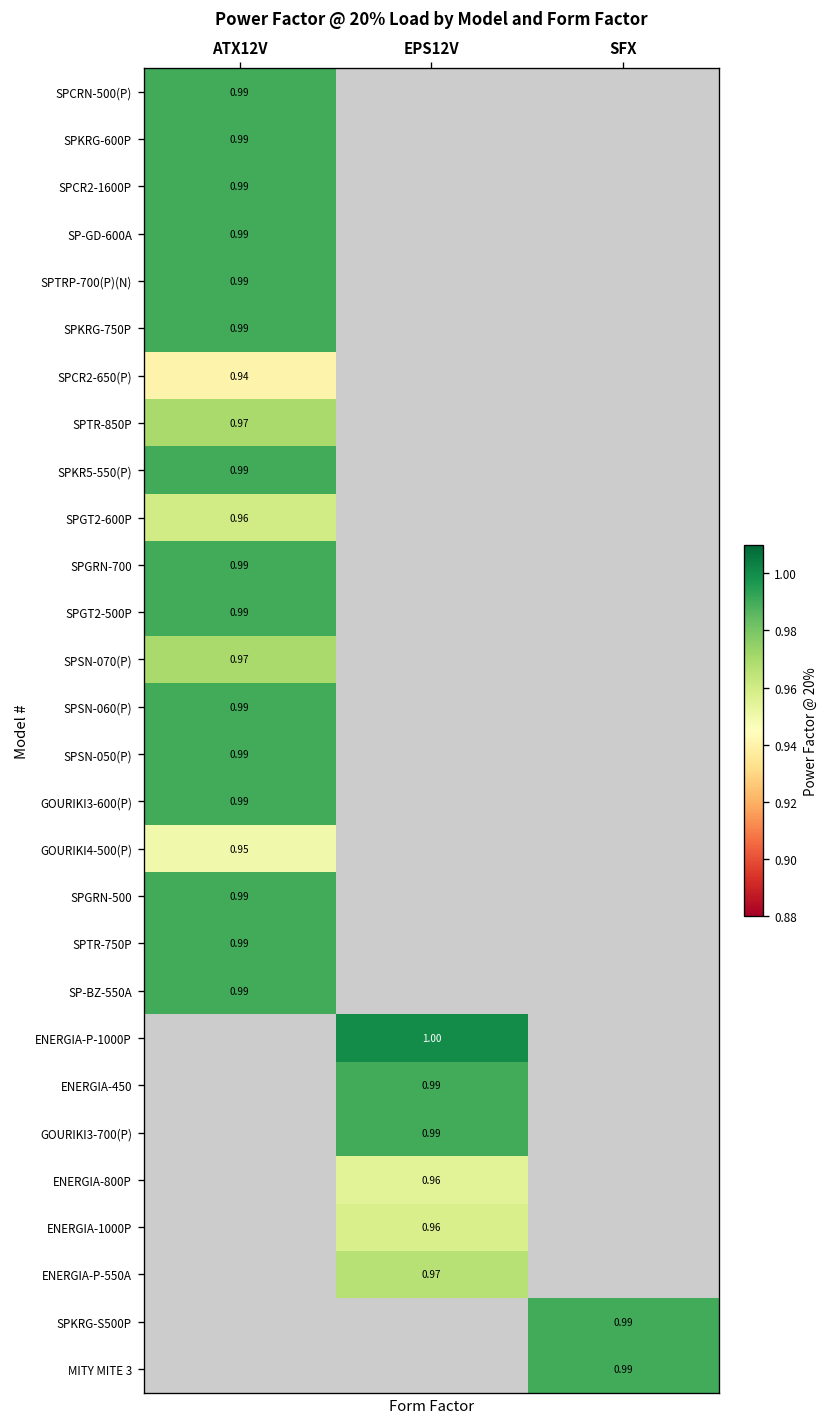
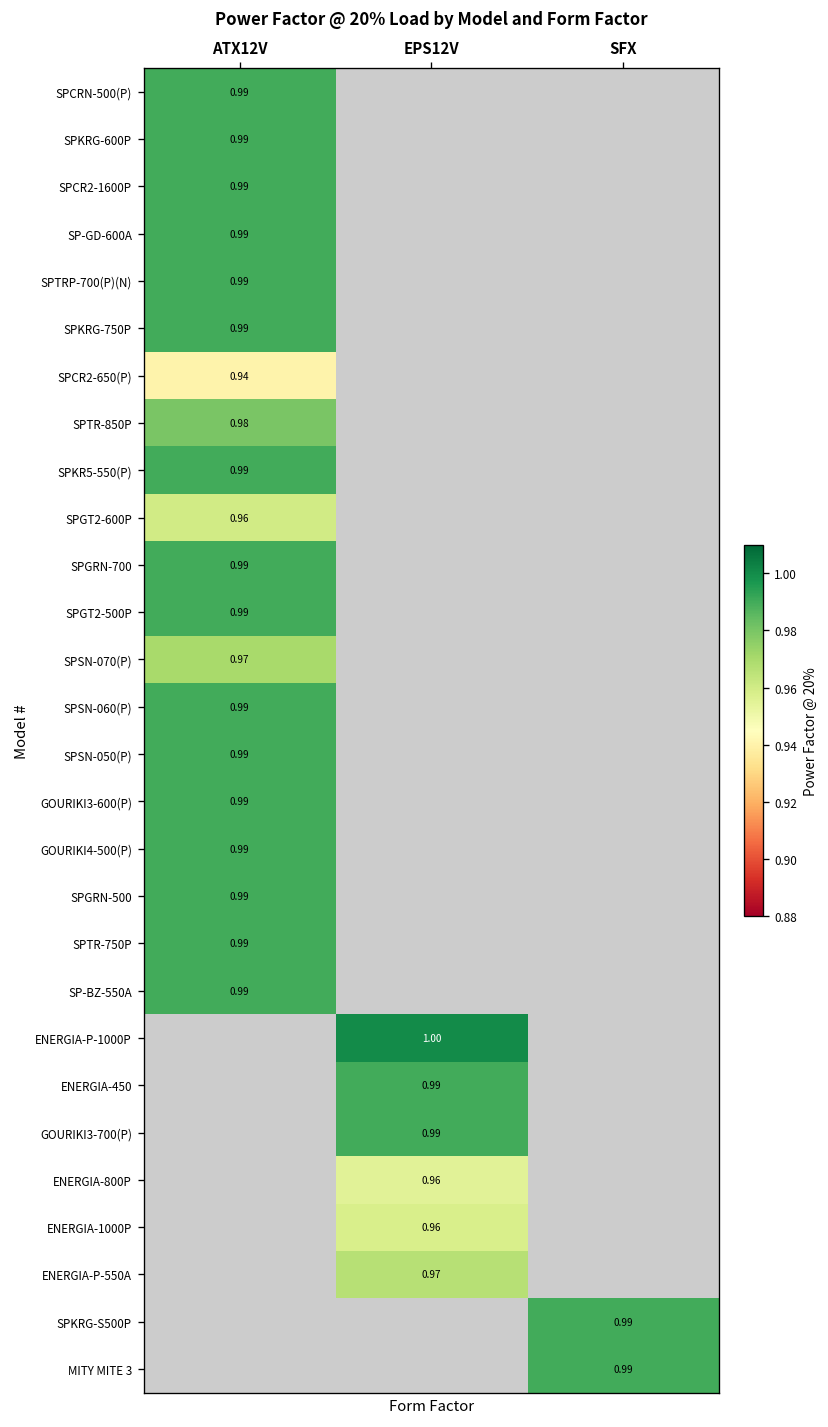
SPTR-850P, ATX12V: 0.97 -> 0.98
GOURIKI4-500(P), ATX12V: 0.95 -> 0.99
